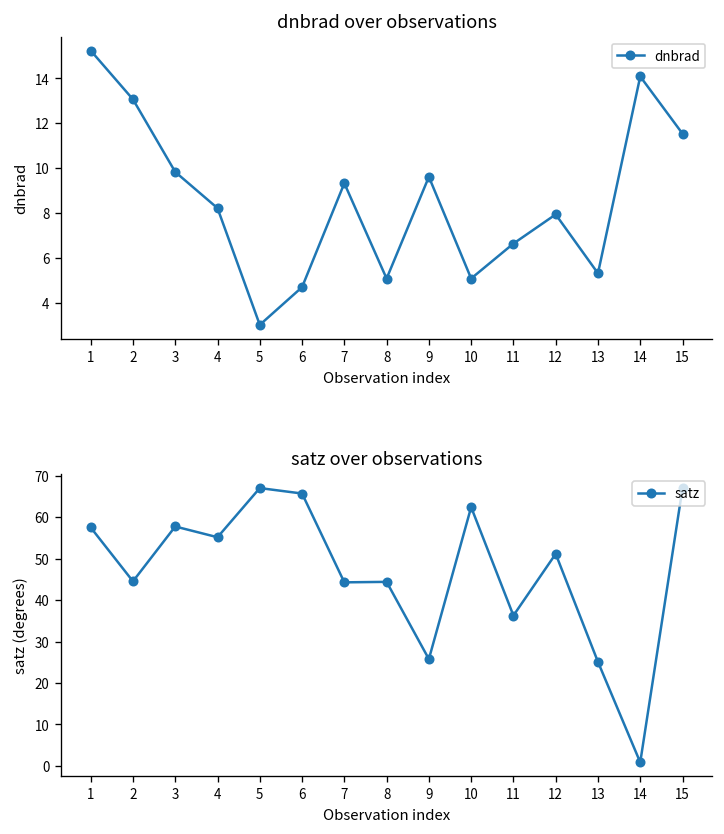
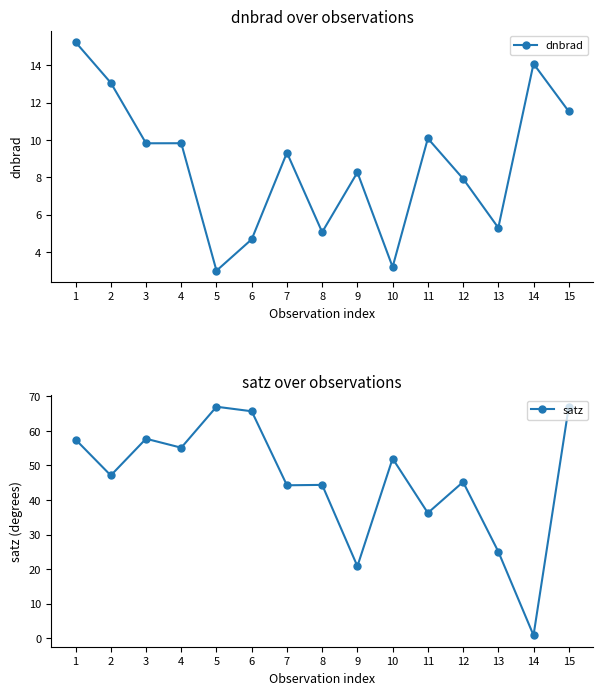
dnbrad over observations, 4: 8.2 -> 9.8
dnbrad over observations, 9: 9.6 -> 8.3
dnbrad over observations, 10: 5.1 -> 3.2
dnbrad over observations, 11: 6.6 -> 10.1
satz over observations, 2: 45 -> 47
satz over observations, 9: 26 -> 21
satz over observations, 10: 62 -> 52
satz over observations, 12: 51 -> 45
